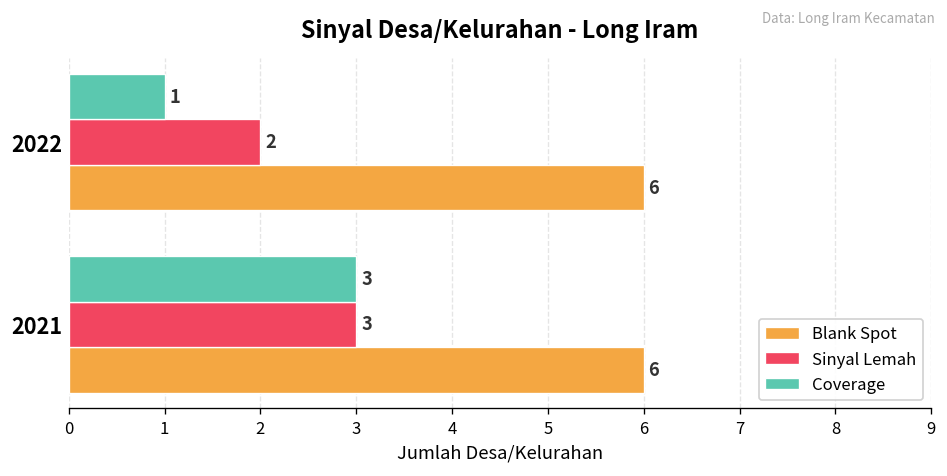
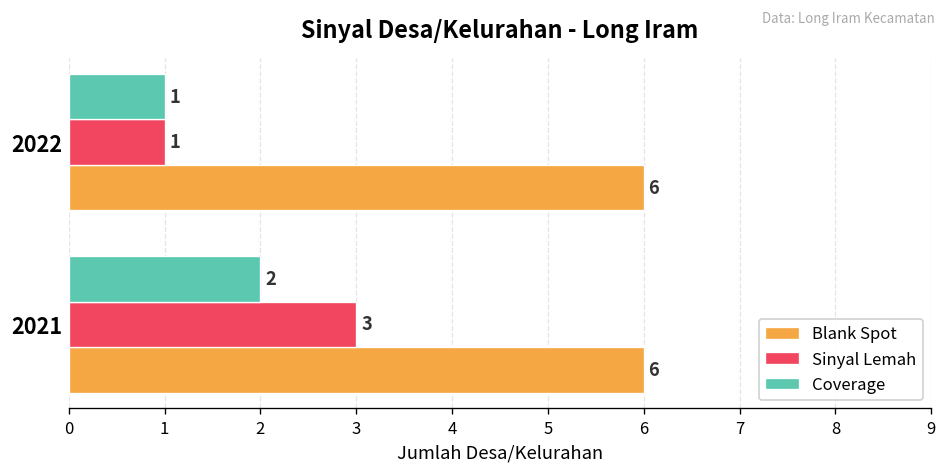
Sinyal Lemah, 2022: 2 -> 1
Coverage, 2021: 3 -> 2
